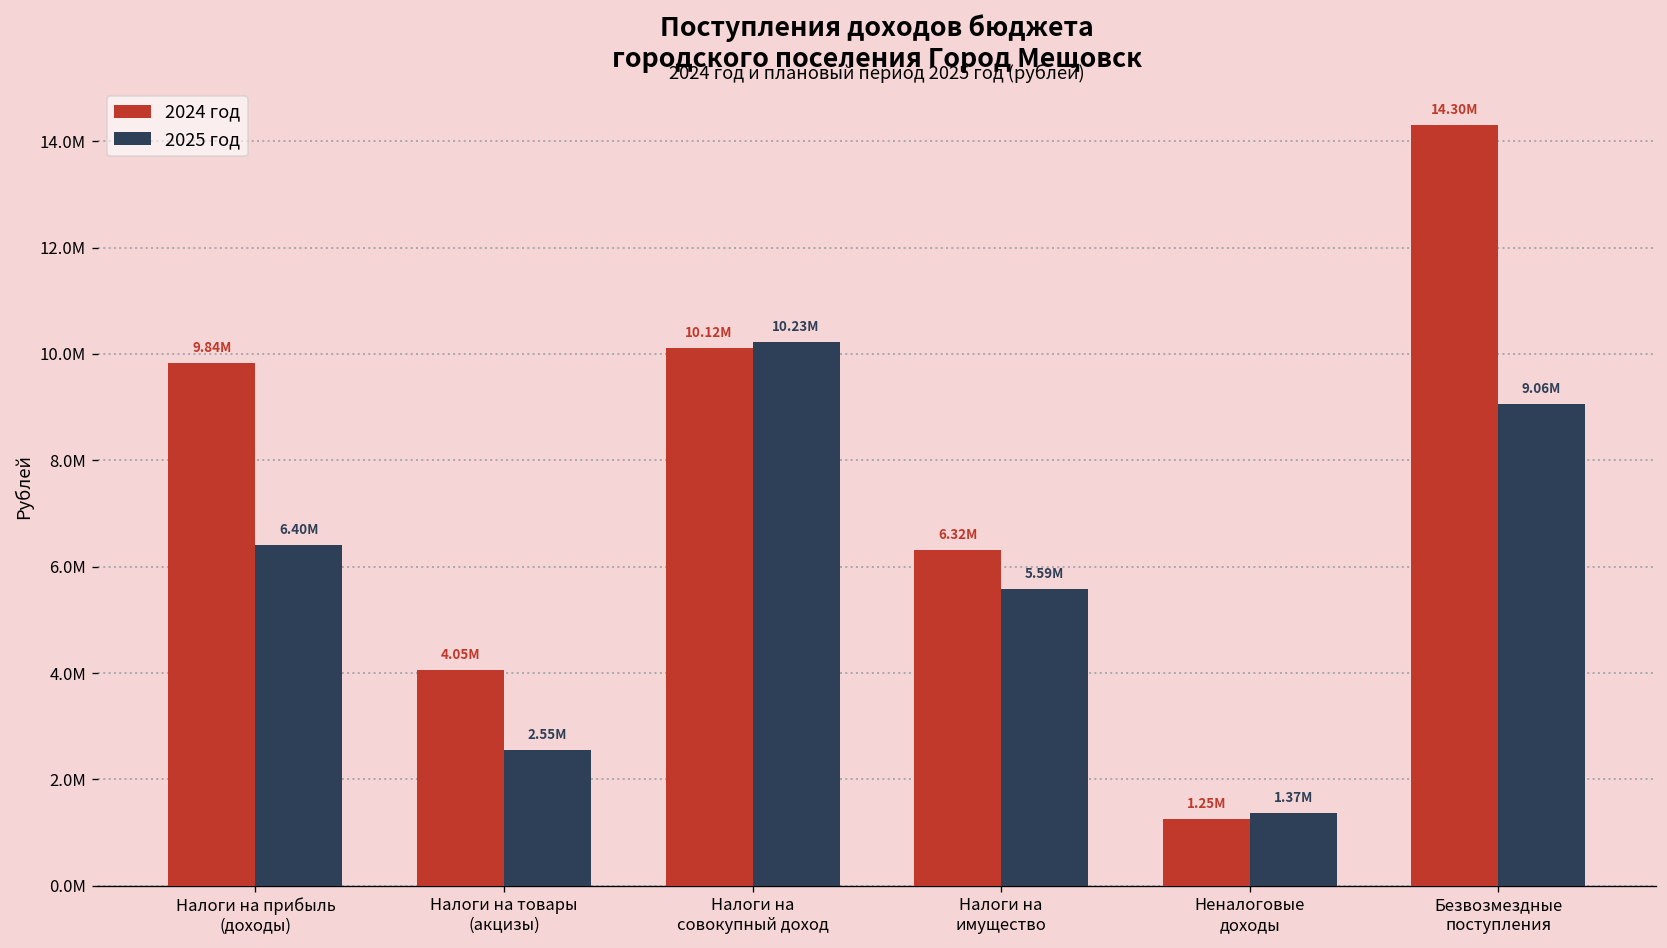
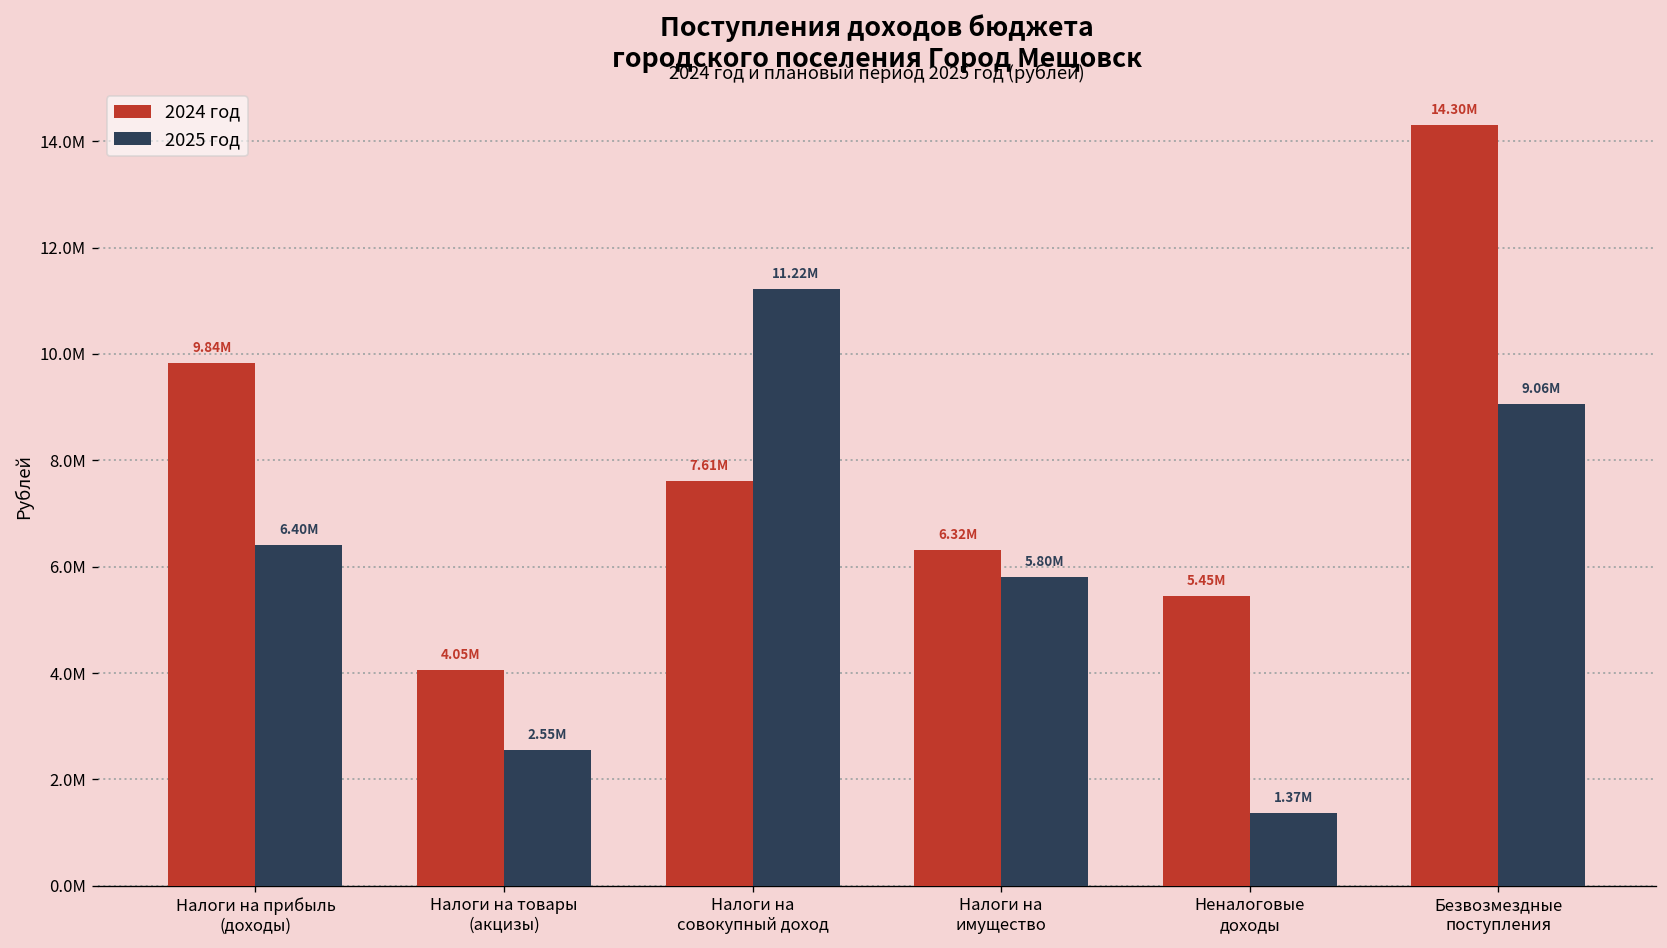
2024 год, Налоги на совокупный доход: 10.12M -> 7.61M
2025 год, Налоги на совокупный доход: 10.23M -> 11.22M
2025 год, Налоги на имущество: 5.59M -> 5.80M
2024 год, Неналоговые доходы: 1.25M -> 5.45M
